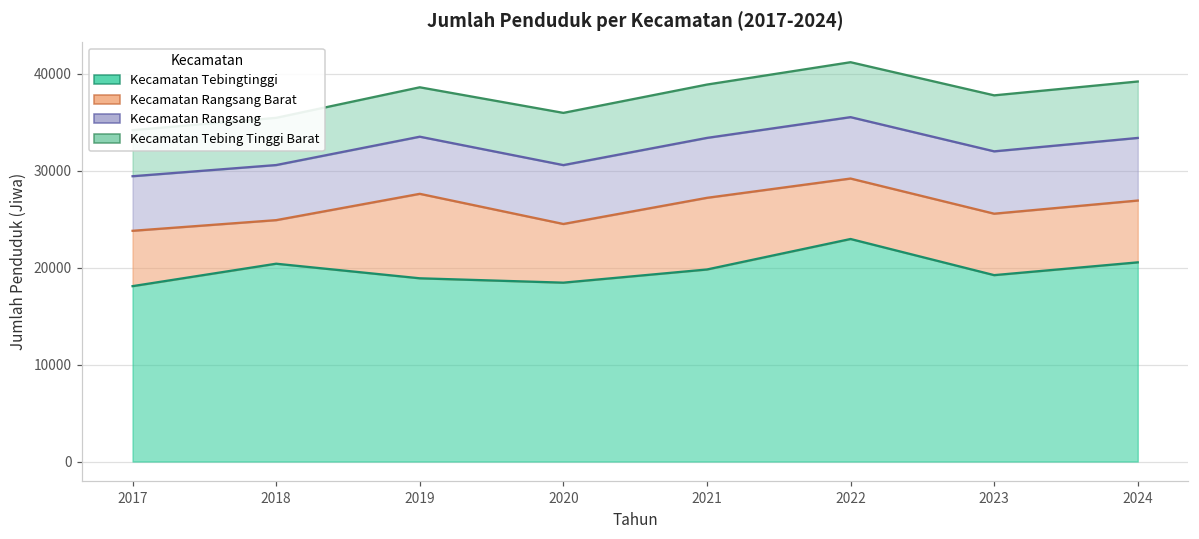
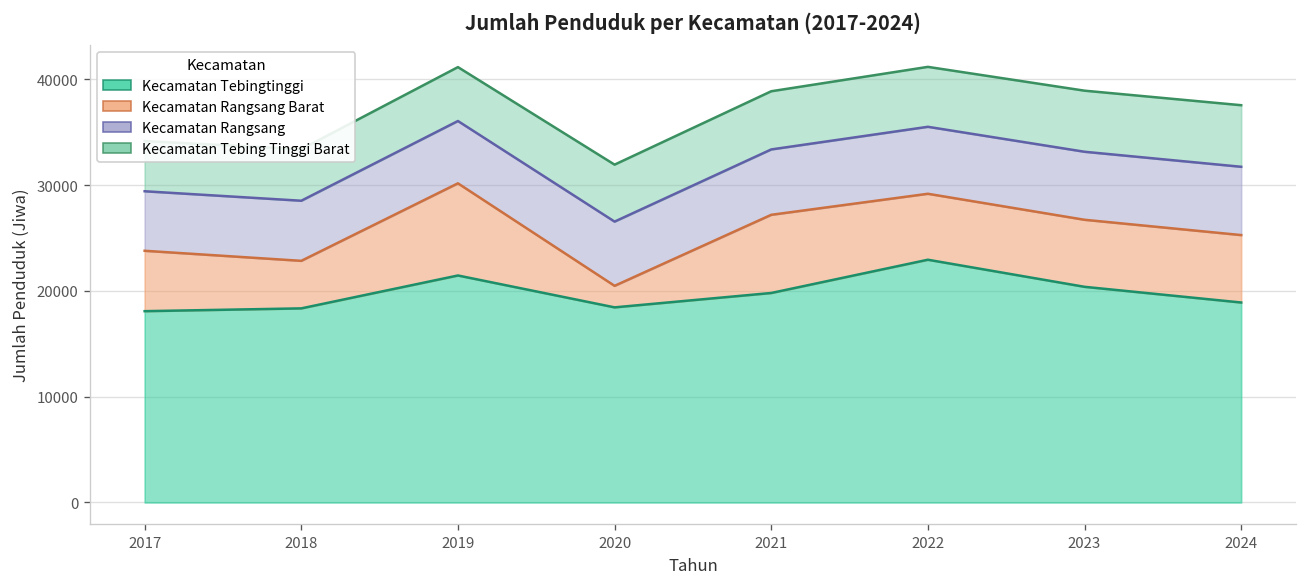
Kecamatan Tebingtinggi, 2018: 20000 -> 18000
Kecamatan Tebingtinggi, 2019: 19000 -> 21000
Kecamatan Rangsang Barat, 2020: 6000 -> 2000
Kecamatan Tebingtinggi, 2023: 19000 -> 20000
Kecamatan Tebingtinggi, 2024: 21000 -> 19000
